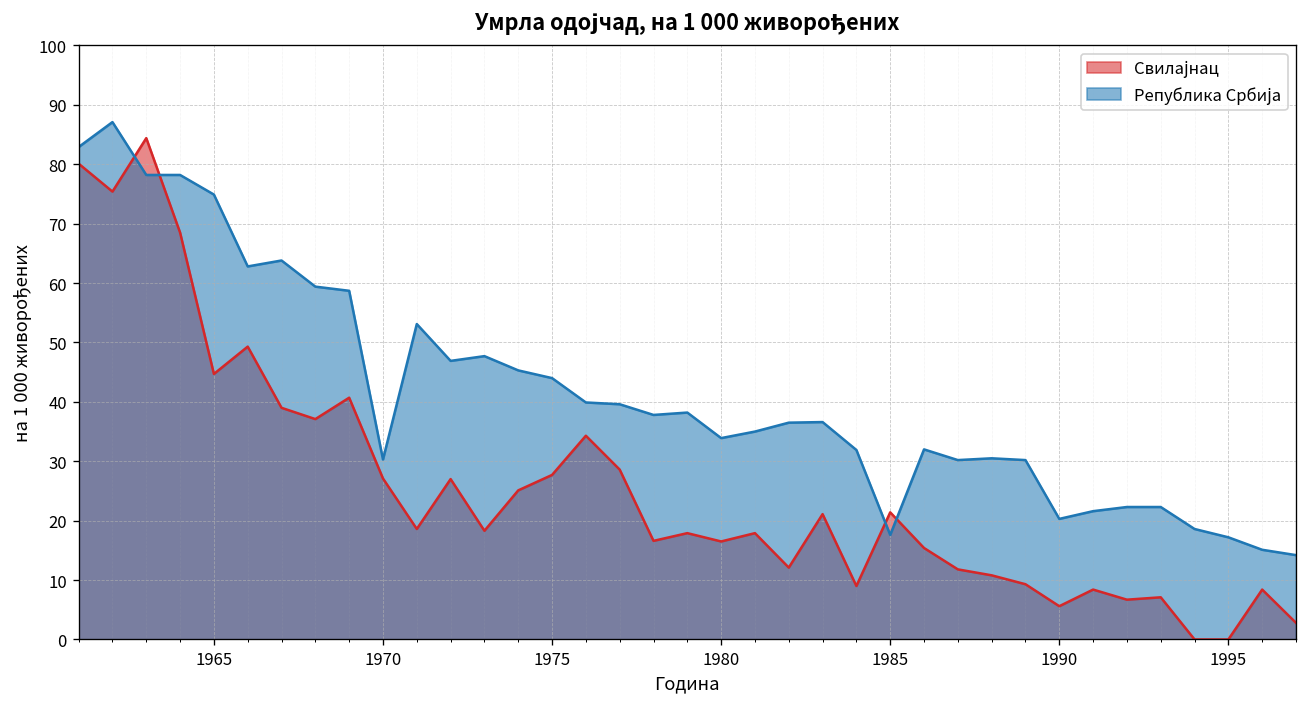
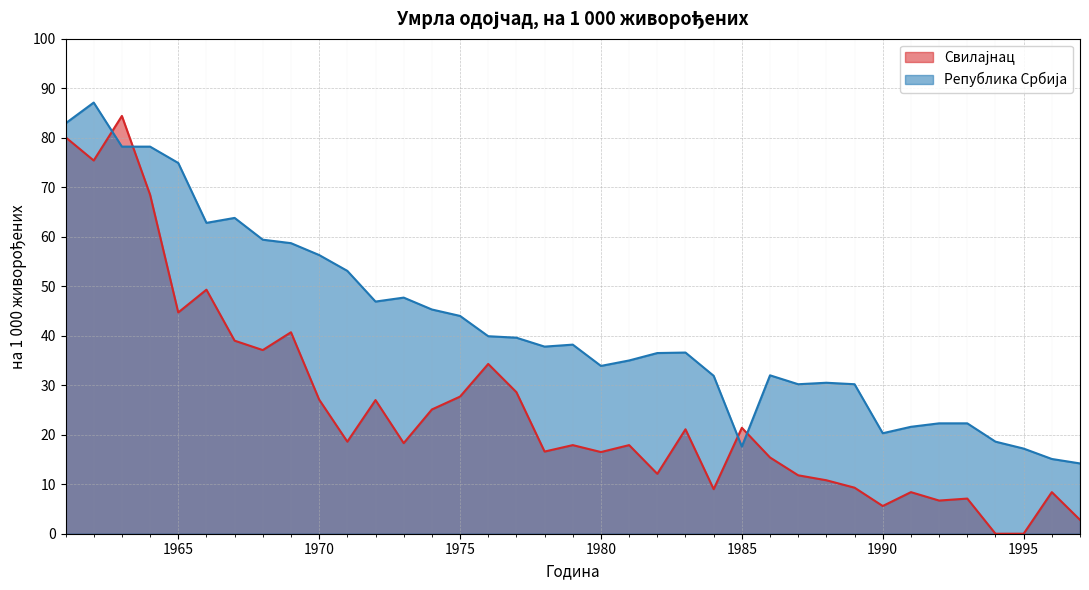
Република Србија, 1970: 30 -> 56
